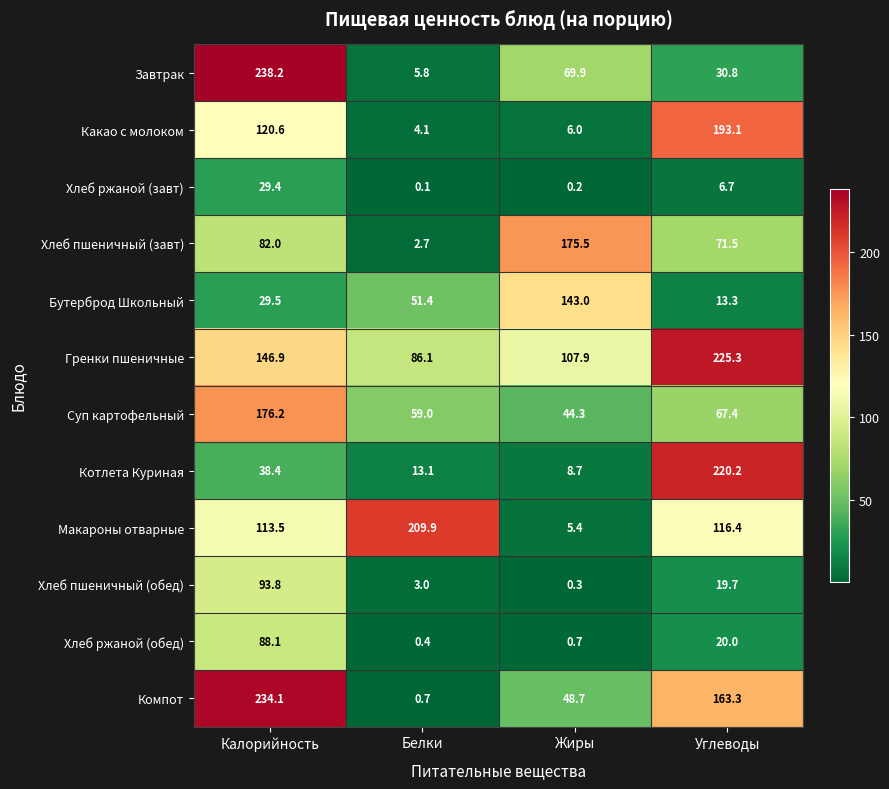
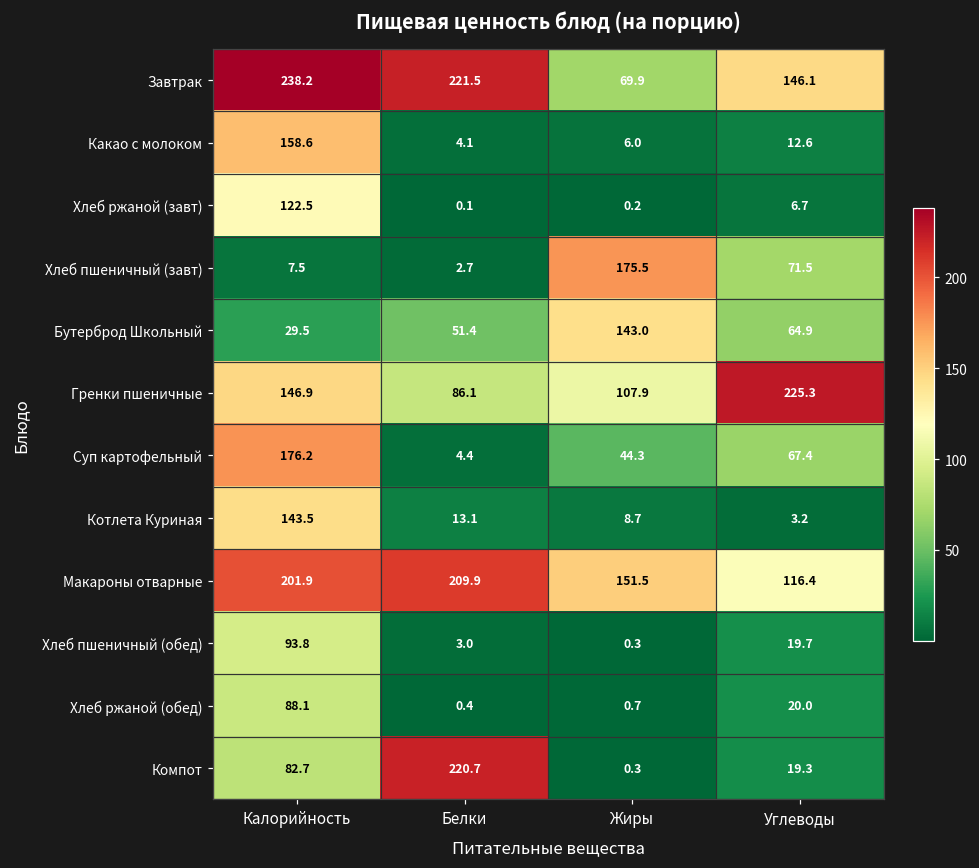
Завтрак, Белки: 5.8 -> 221.5
Завтрак, Углеводы: 30.8 -> 146.1
Какао с молоком, Калорийность: 120.6 -> 158.6
Какао с молоком, Углеводы: 193.1 -> 12.6
Хлеб ржаной (завт), Калорийность: 29.4 -> 122.5
Хлеб пшеничный (завт), Калорийность: 82.0 -> 7.5
Бутерброд Школьный, Углеводы: 13.3 -> 64.9
Суп картофельный, Белки: 59.0 -> 4.4
Котлета Куриная, Калорийность: 38.4 -> 143.5
Котлета Куриная, Углеводы: 220.2 -> 3.2
Макароны отварные, Калорийность: 113.5 -> 201.9
Макароны отварные, Жиры: 5.4 -> 151.5
Компот, Калорийность: 234.1 -> 82.7
Компот, Белки: 0.7 -> 220.7
Компот, Жиры: 48.7 -> 0.3
Компот, Углеводы: 163.3 -> 19.3
